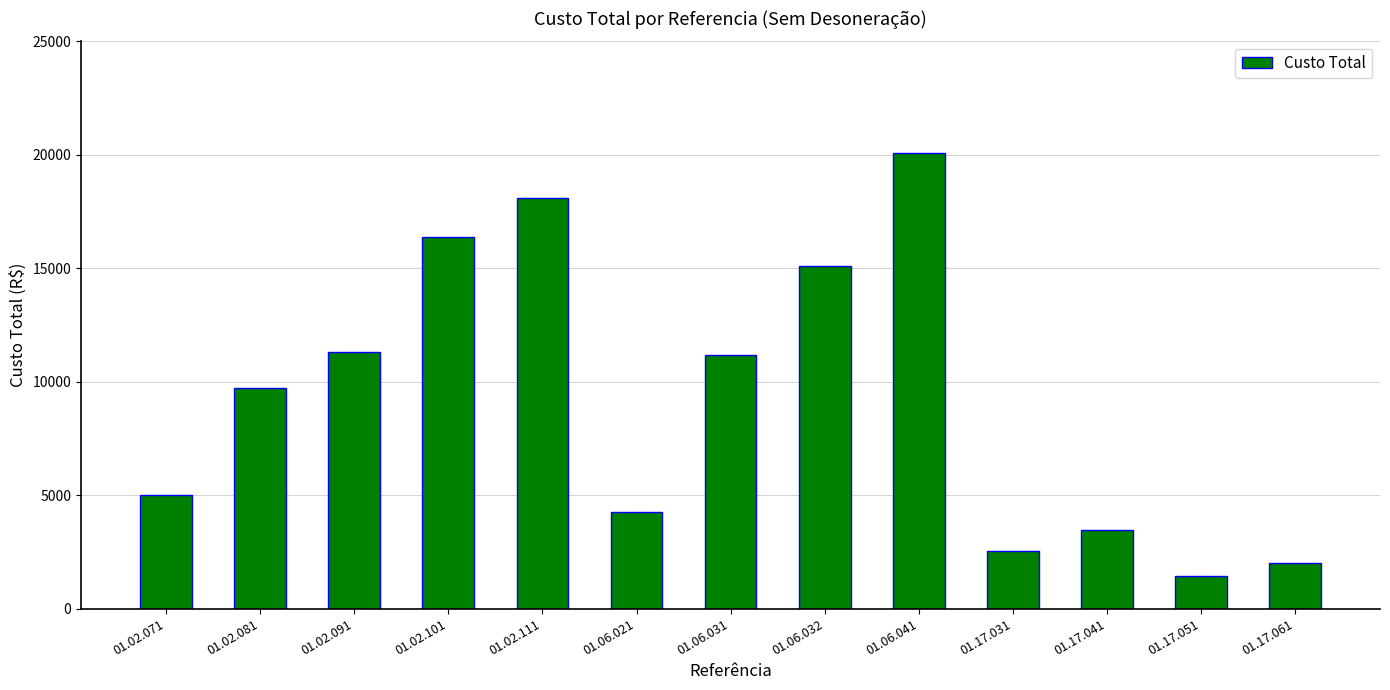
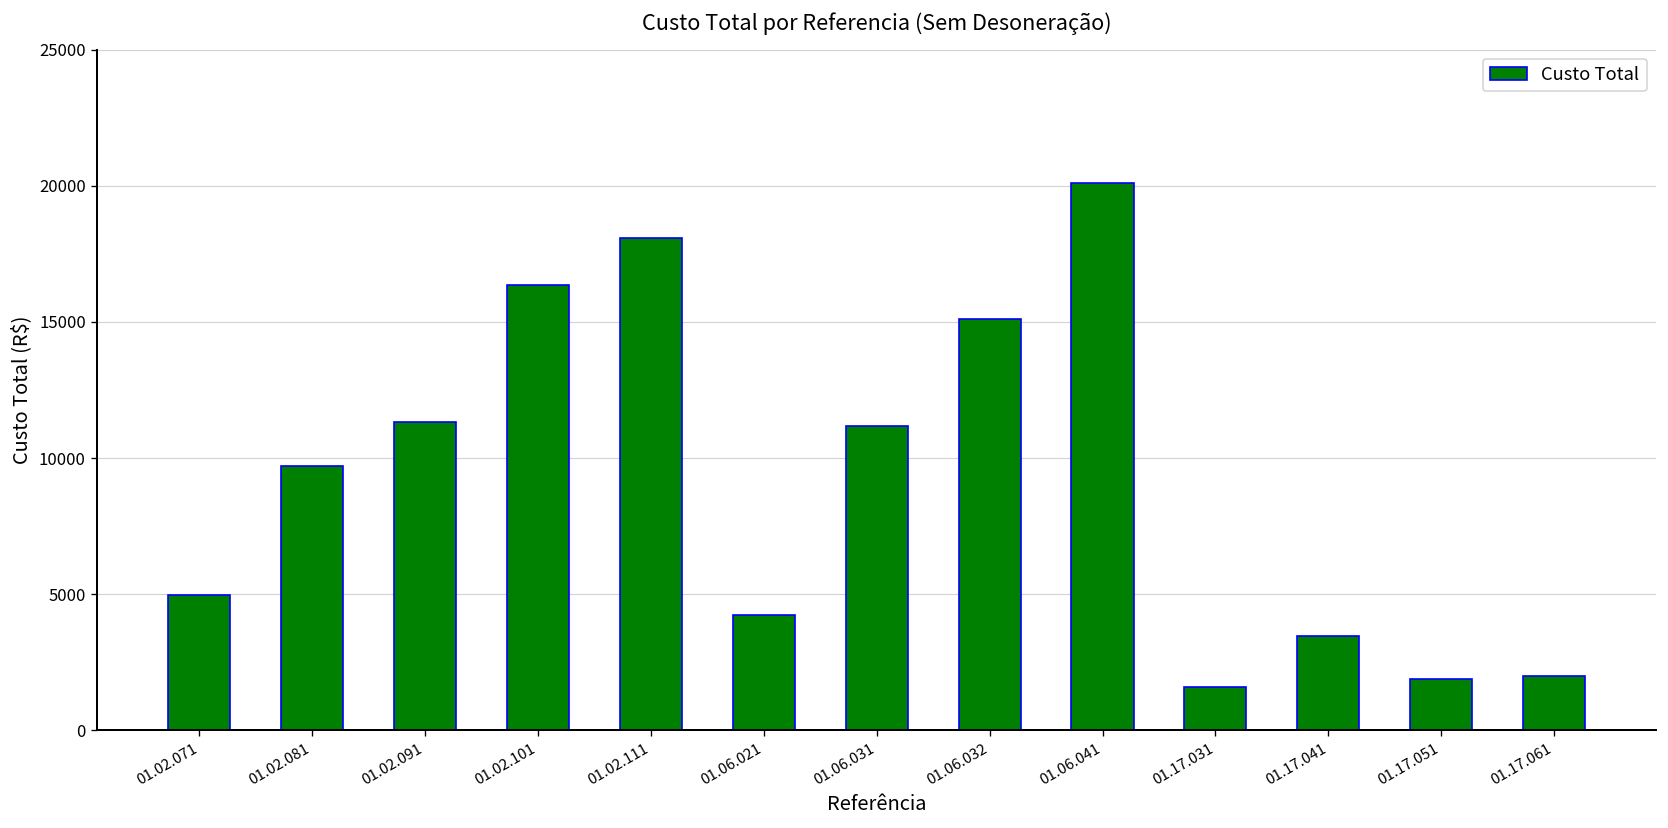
01.17.031: 2600 -> 1600
01.17.051: 1400 -> 1900
